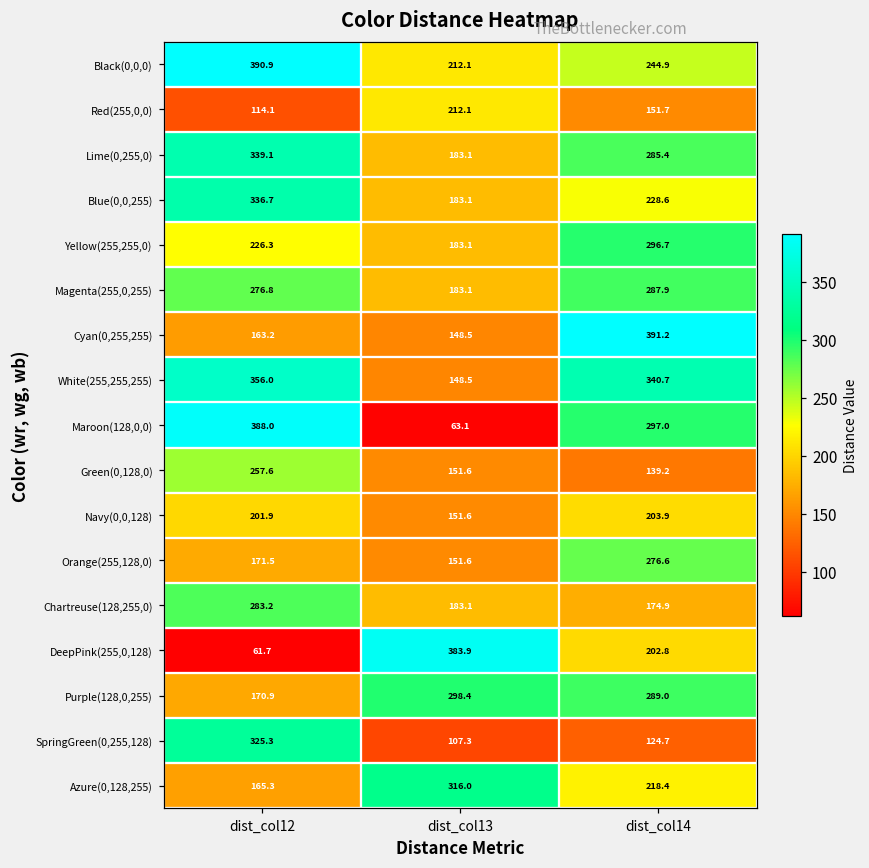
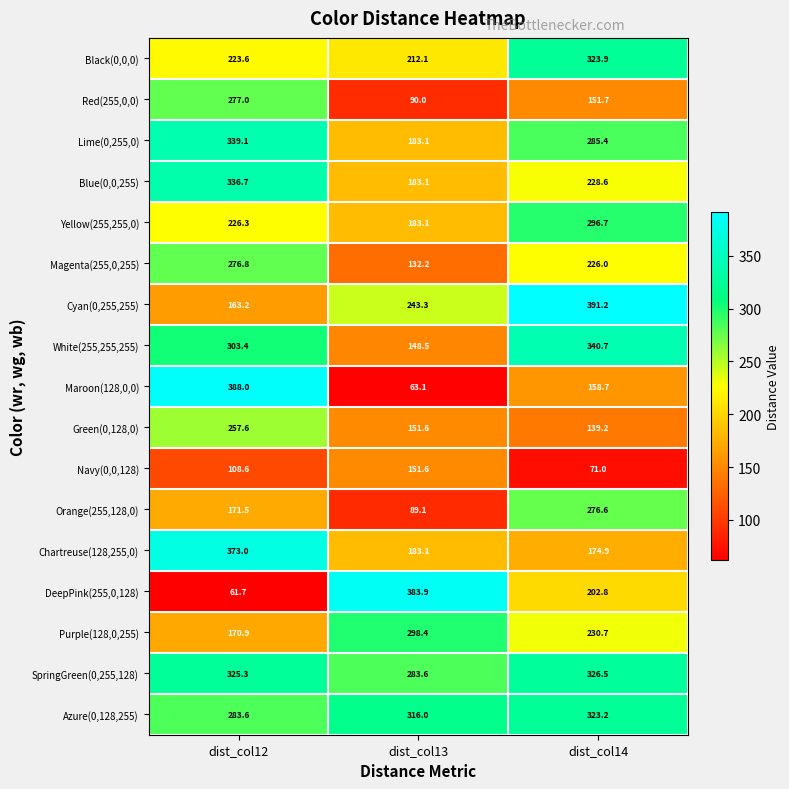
Black(0,0,0), dist_col12: 390.9 -> 223.6
Black(0,0,0), dist_col14: 244.9 -> 323.9
Red(255,0,0), dist_col12: 114.1 -> 277.0
Red(255,0,0), dist_col13: 212.1 -> 90.0
Magenta(255,0,255), dist_col13: 183.1 -> 132.2
Magenta(255,0,255), dist_col14: 287.9 -> 226.0
Cyan(0,255,255), dist_col13: 148.5 -> 243.3
White(255,255,255), dist_col12: 356.0 -> 303.4
Maroon(128,0,0), dist_col14: 297.0 -> 158.7
Navy(0,0,128), dist_col12: 201.9 -> 108.6
Navy(0,0,128), dist_col14: 203.9 -> 71.0
Orange(255,128,0), dist_col13: 151.6 -> 89.1
Chartreuse(128,255,0), dist_col12: 283.2 -> 373.0
Purple(128,0,255), dist_col14: 289.0 -> 230.7
SpringGreen(0,255,128), dist_col13: 107.3 -> 283.6
SpringGreen(0,255,128), dist_col14: 124.7 -> 326.5
Azure(0,128,255), dist_col12: 165.3 -> 283.6
Azure(0,128,255), dist_col14: 218.4 -> 323.2
